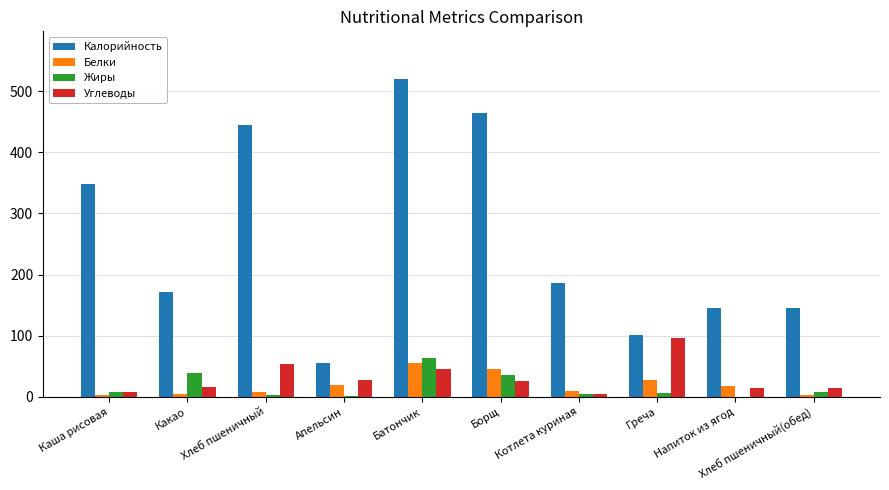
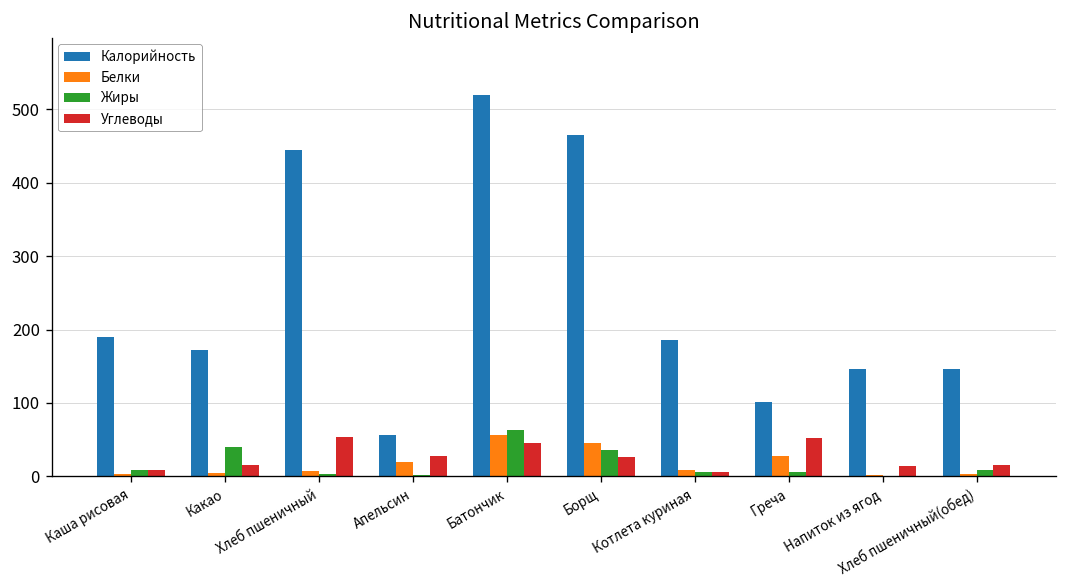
Калорийность, Каша рисовая: 350 -> 190
Углеводы, Греча: 100 -> 50
Белки, Напиток из ягод: 20 -> 0
